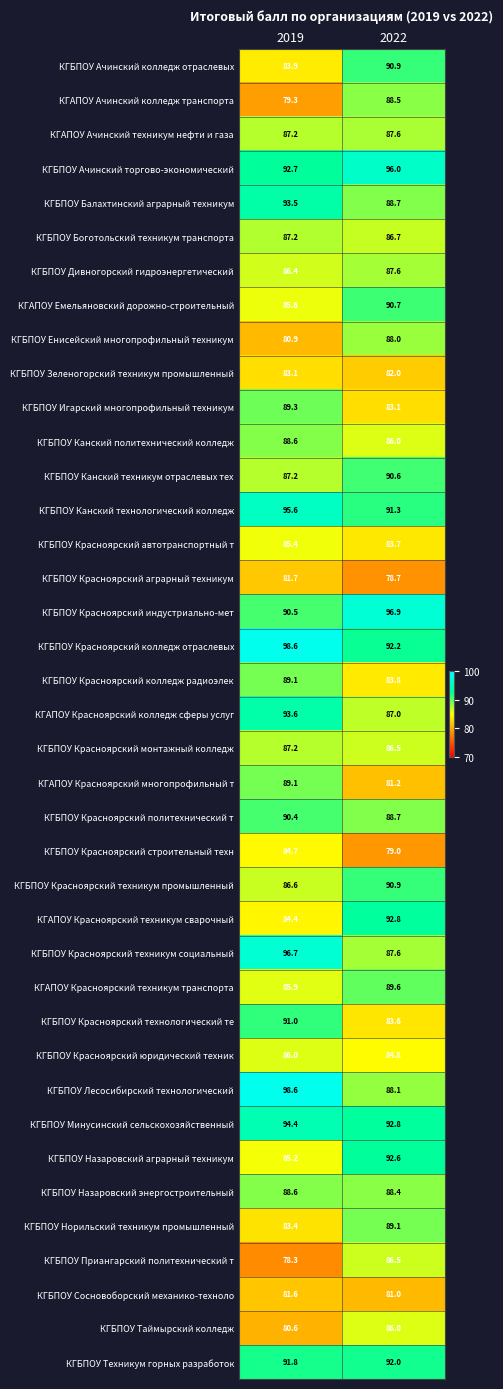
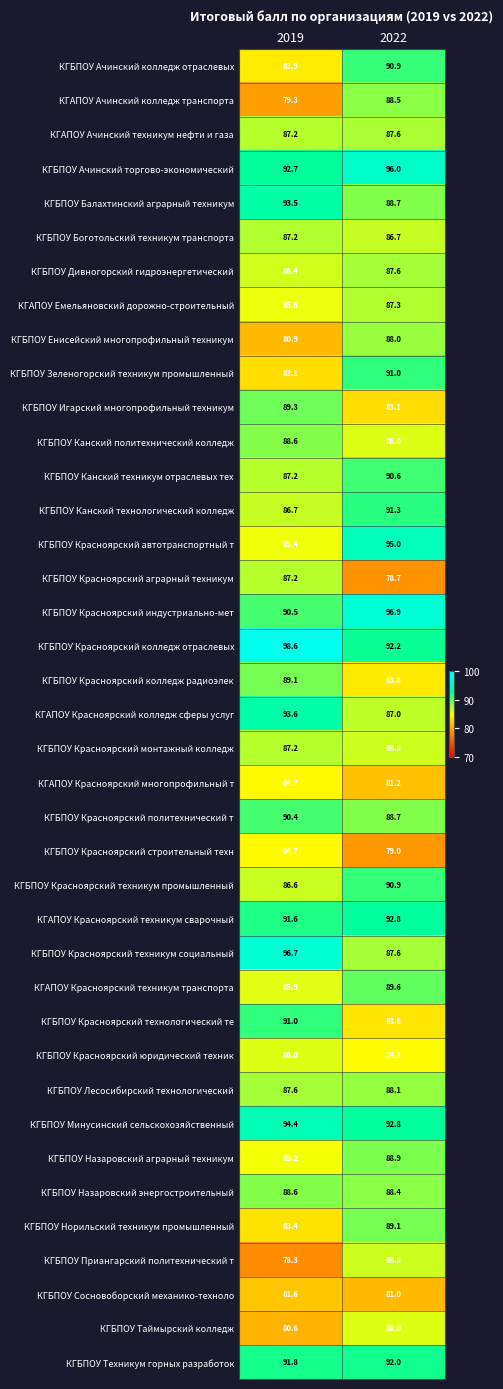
КГАПОУ Емельяновский дорожно-строительный, 2022: 90.7 -> 87.3
КГБПОУ Зеленогорский техникум промышленный, 2022: 82.0 -> 91.0
КГБПОУ Канский технологический колледж, 2019: 95.6 -> 86.7
КГБПОУ Красноярский автотранспортный т, 2022: 83.7 -> 95.0
КГБПОУ Красноярский аграрный техникум, 2019: 81.7 -> 87.2
КГАПОУ Красноярский многопрофильный т, 2019: 89.1 -> 84.7
КГАПОУ Красноярский техникум сварочный, 2019: 84.4 -> 91.6
КГБПОУ Лесосибирский технологический, 2019: 98.6 -> 87.6
КГБПОУ Назаровский аграрный техникум, 2022: 92.6 -> 88.9
